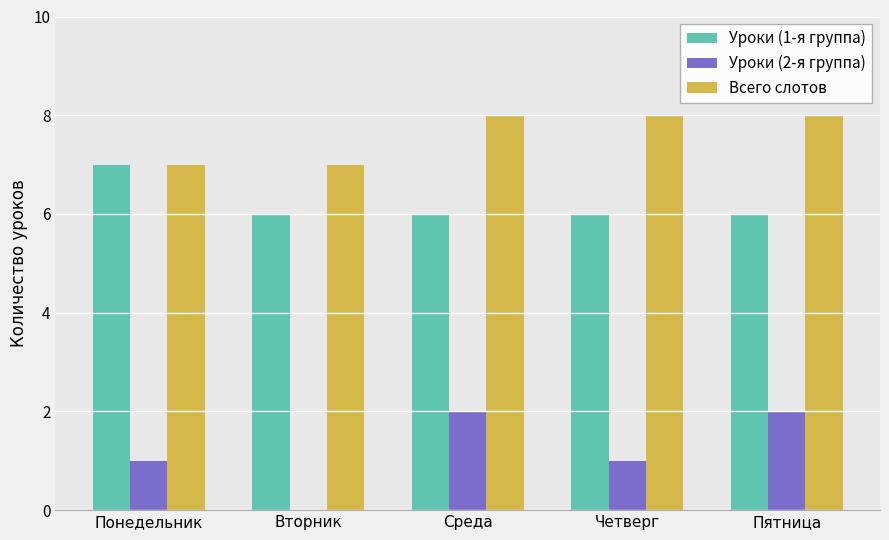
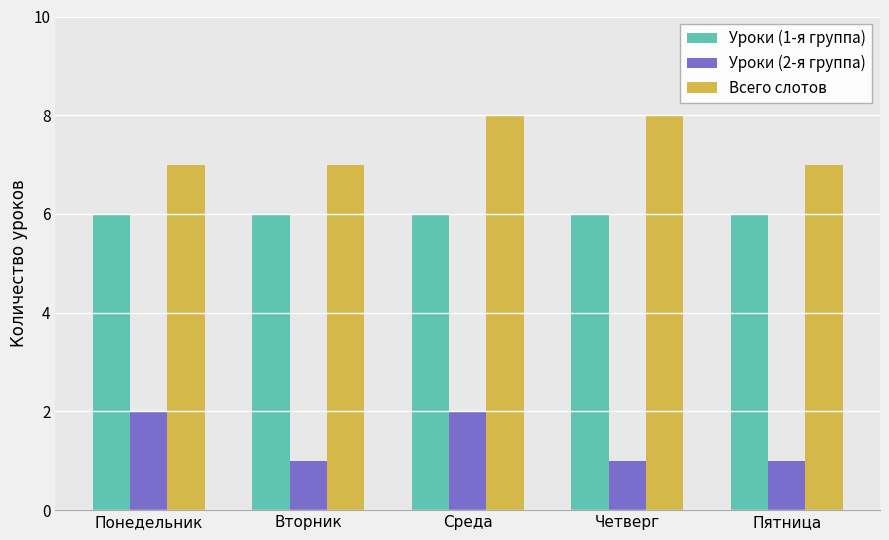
Уроки (1-я группа), Понедельник: 7 -> 6
Уроки (2-я группа), Понедельник: 1 -> 2
Уроки (2-я группа), Вторник: 0 -> 1
Уроки (2-я группа), Пятница: 2 -> 1
Всего слотов, Пятница: 8 -> 7
